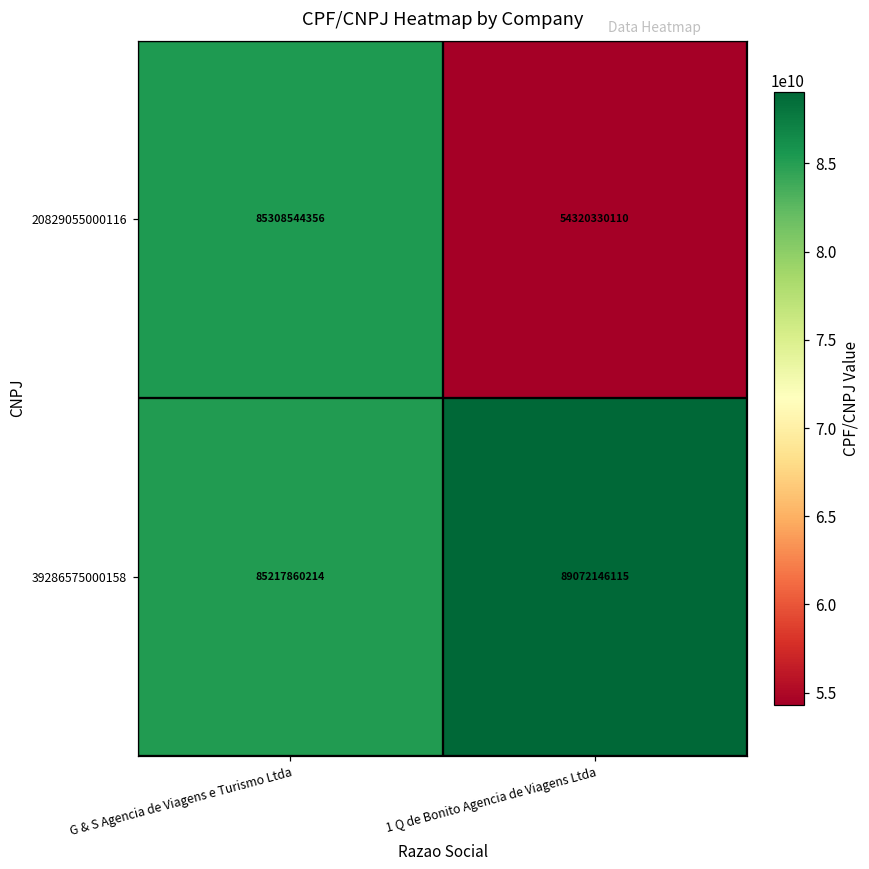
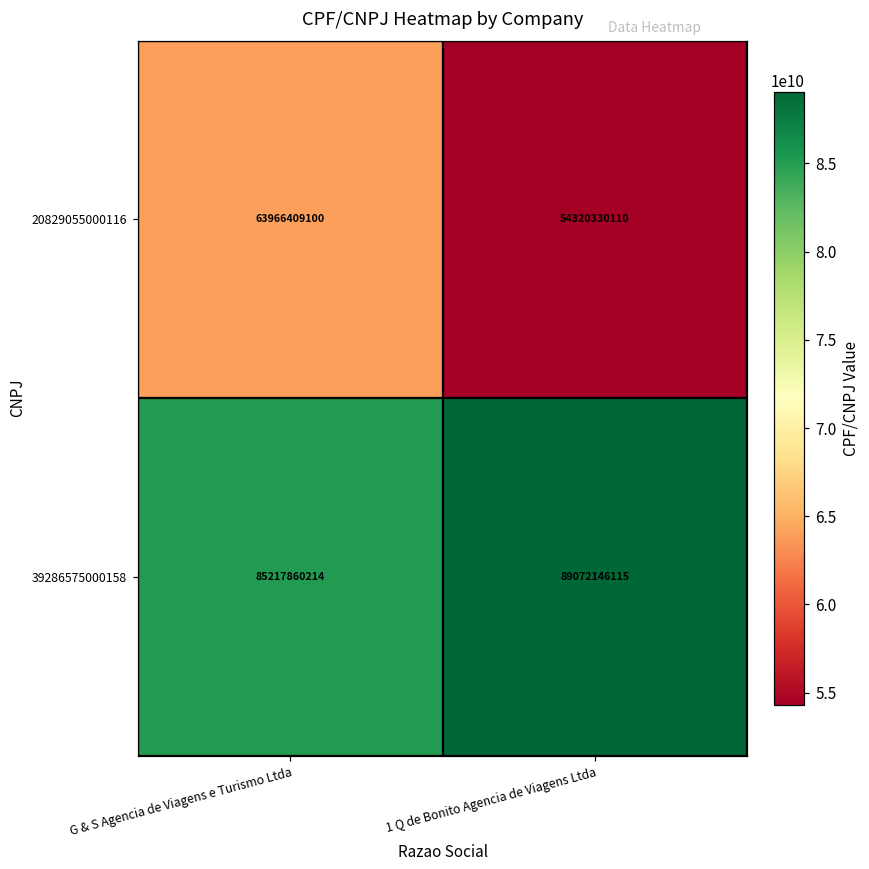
20829055000116, G & S Agencia de Viagens e Turismo Ltda: 85308544356 -> 63966409100
